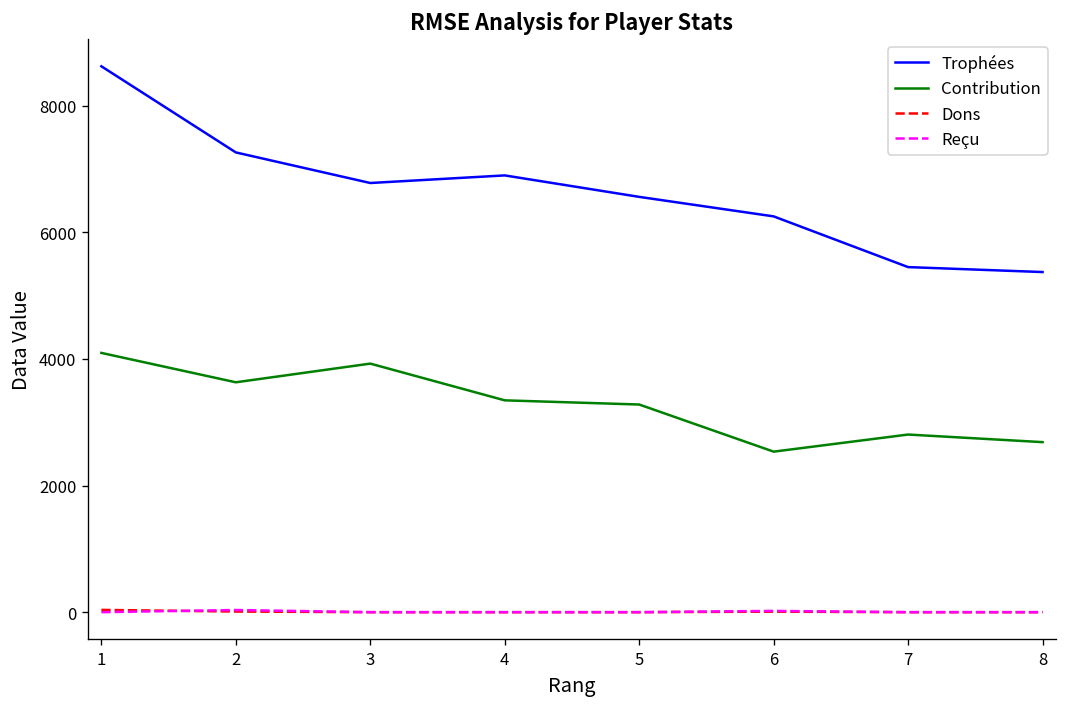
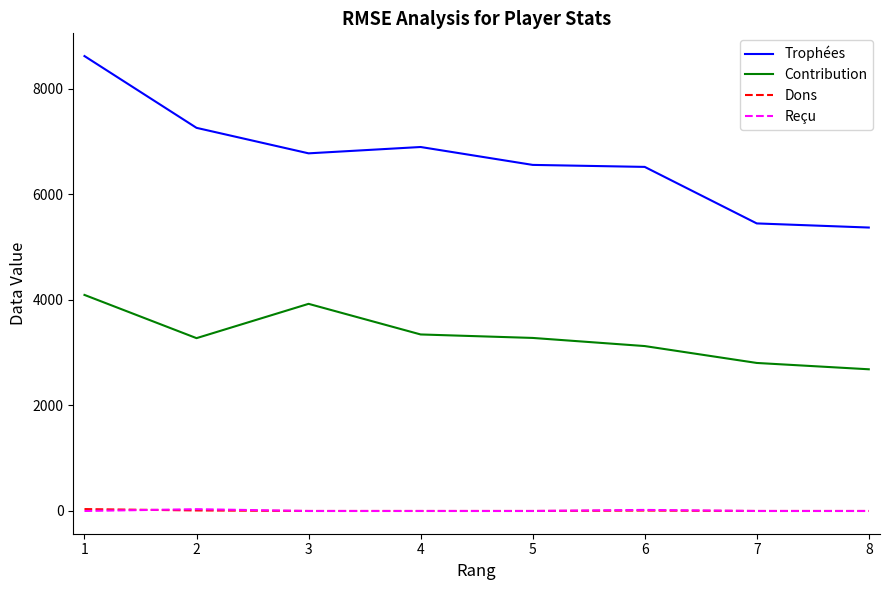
Contribution, 2: 3600 -> 3300
Trophées, 6: 6300 -> 6500
Contribution, 6: 2500 -> 3100
